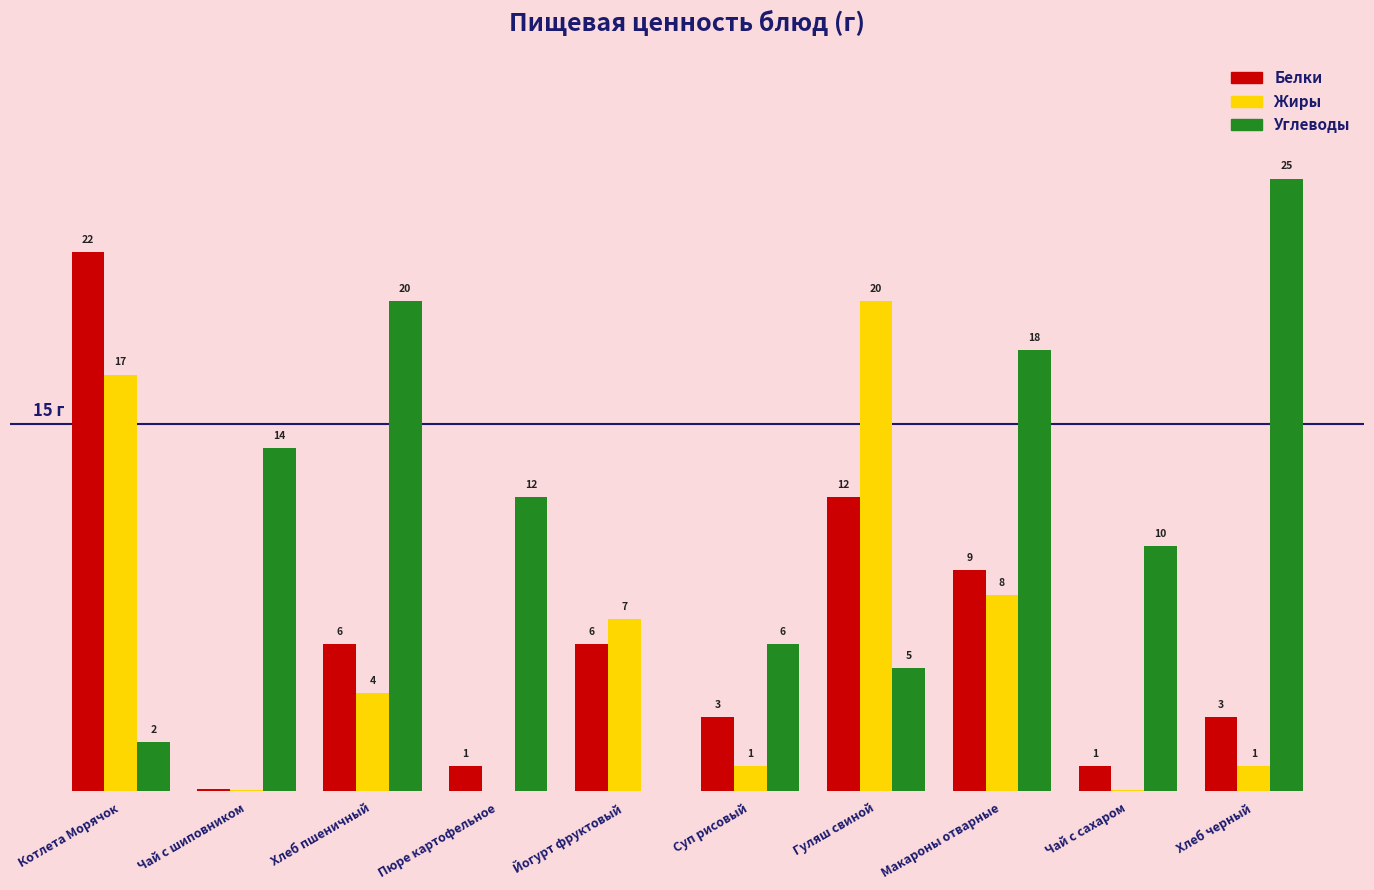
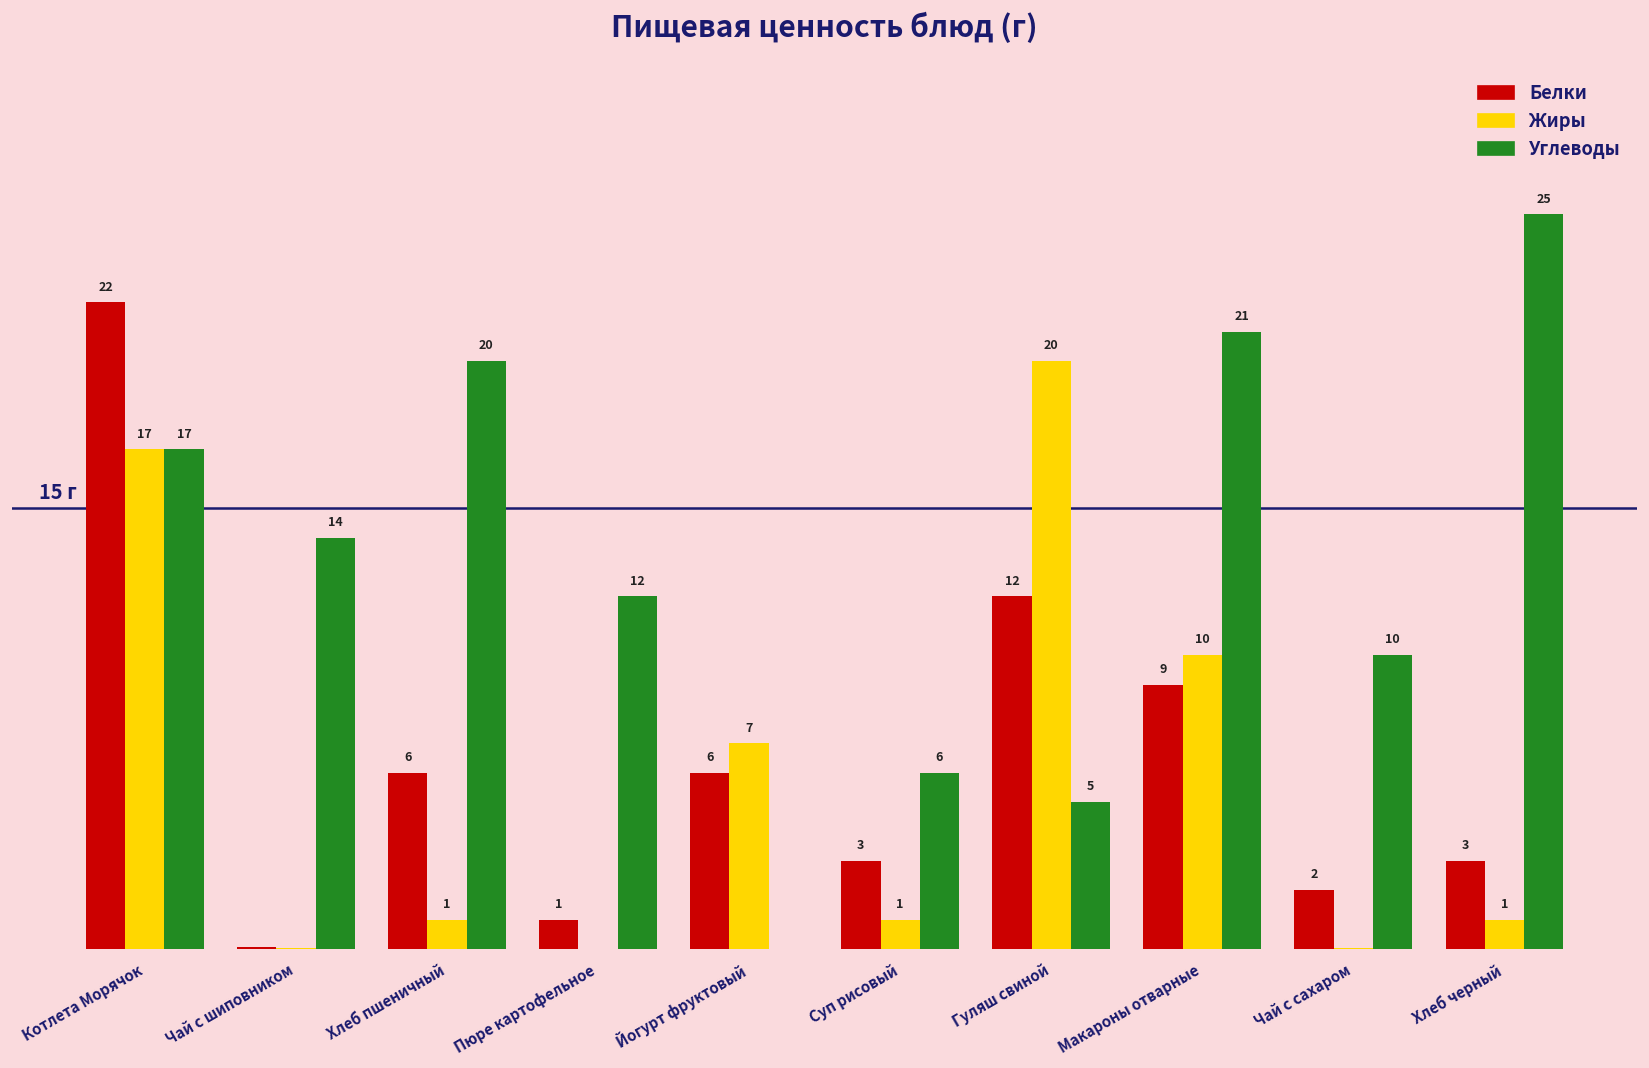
Углеводы, Котлета Морячок: 2 -> 17
Жиры, Хлеб пшеничный: 4 -> 1
Жиры, Макароны отварные: 8 -> 10
Углеводы, Макароны отварные: 18 -> 21
Белки, Чай с сахаром: 1 -> 2
